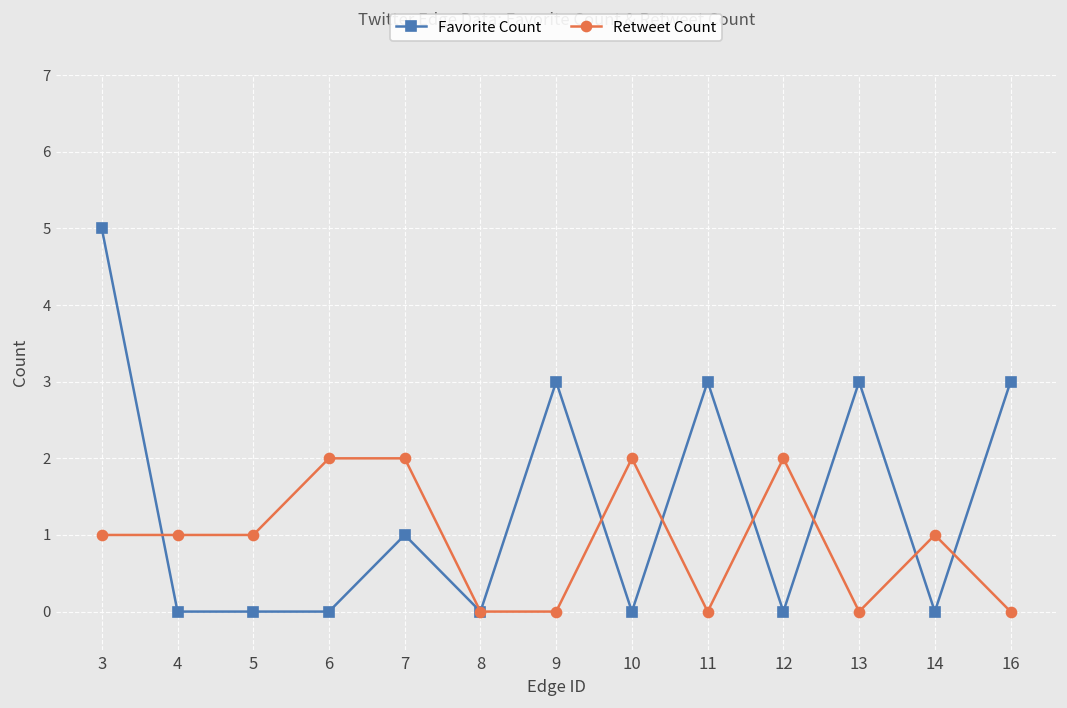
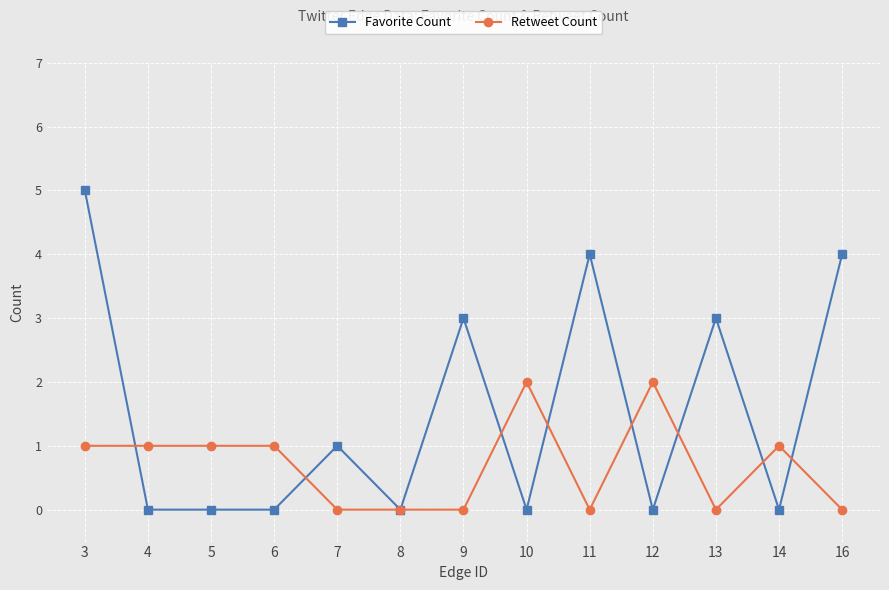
Retweet Count, 6: 2 -> 1
Retweet Count, 7: 2 -> 0
Favorite Count, 11: 3 -> 4
Favorite Count, 16: 3 -> 4
